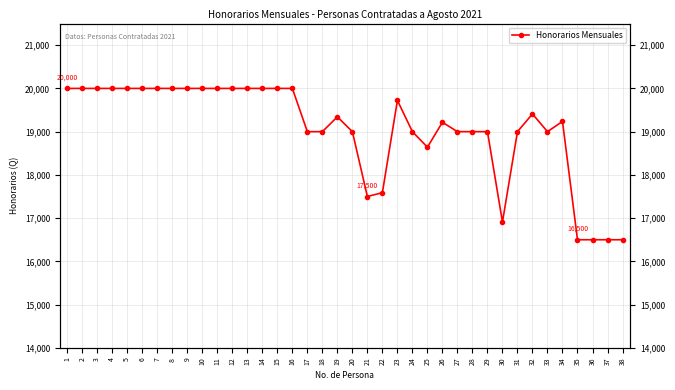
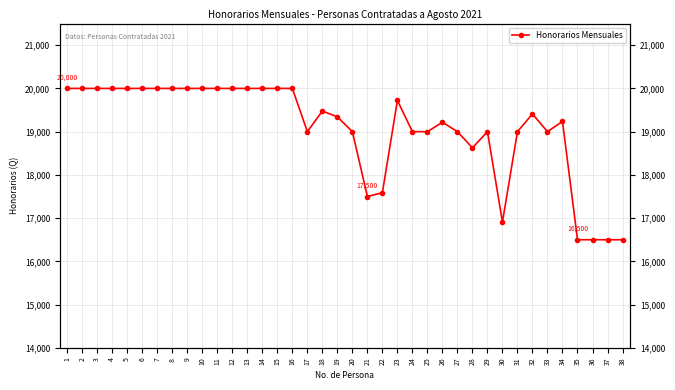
18: 19,000 -> 19,500
25: 18,600 -> 19,000
28: 19,000 -> 18,600
